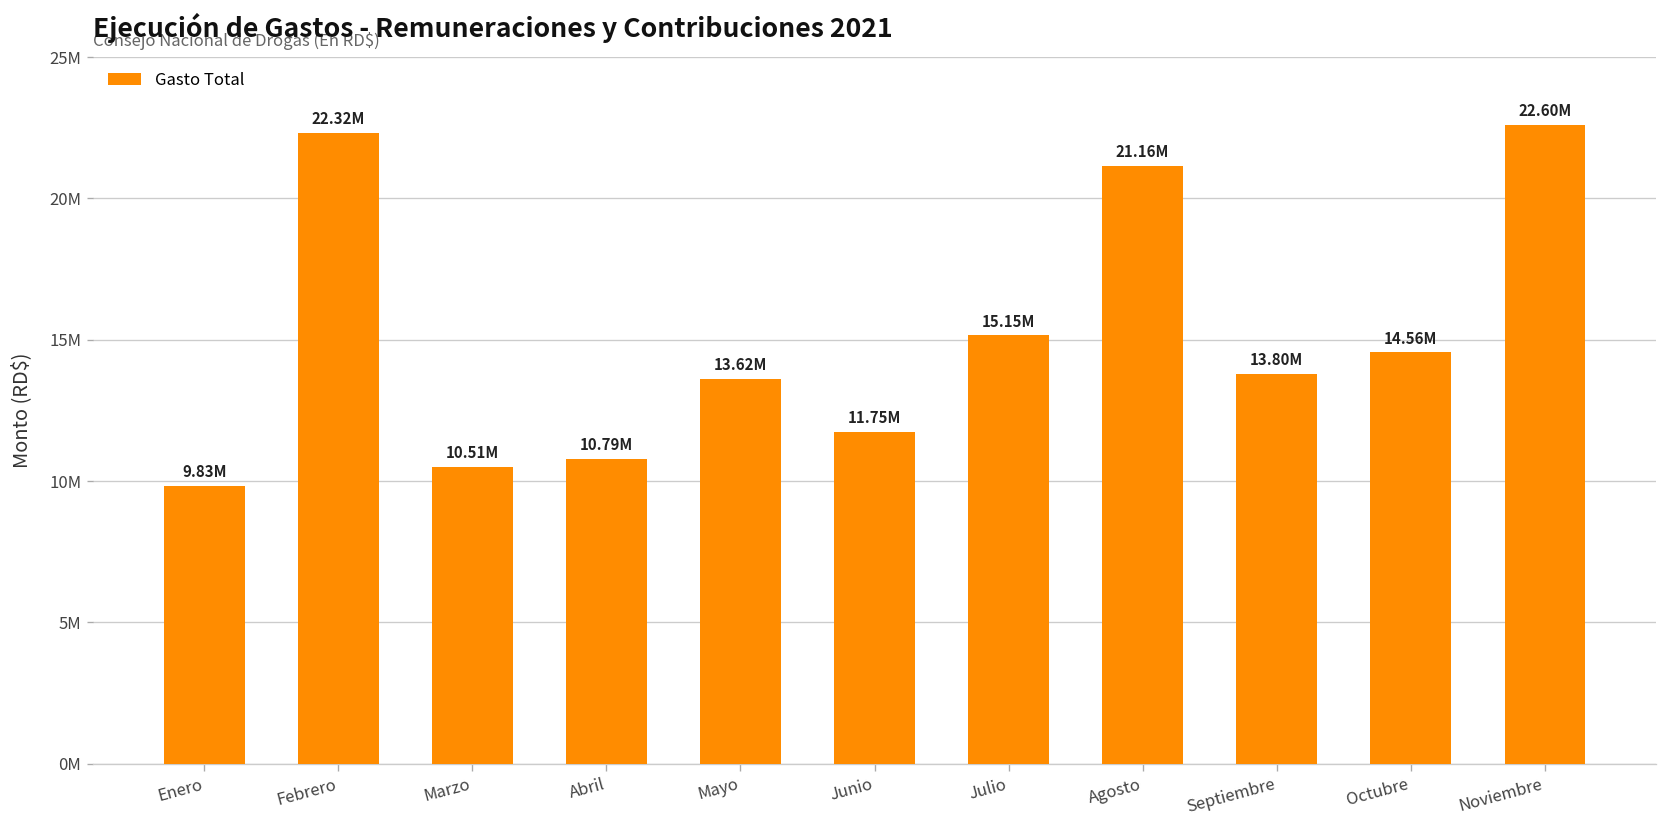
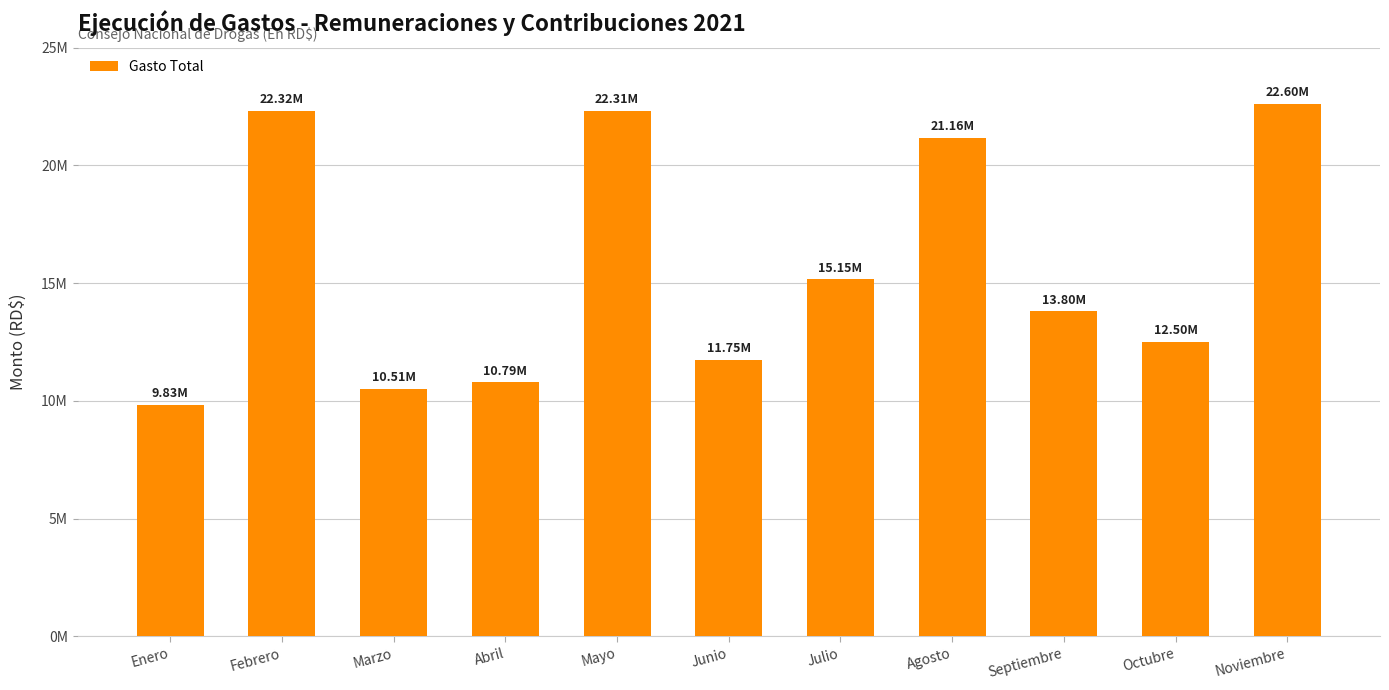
Mayo: 13.62M -> 22.31M
Octubre: 14.56M -> 12.50M
